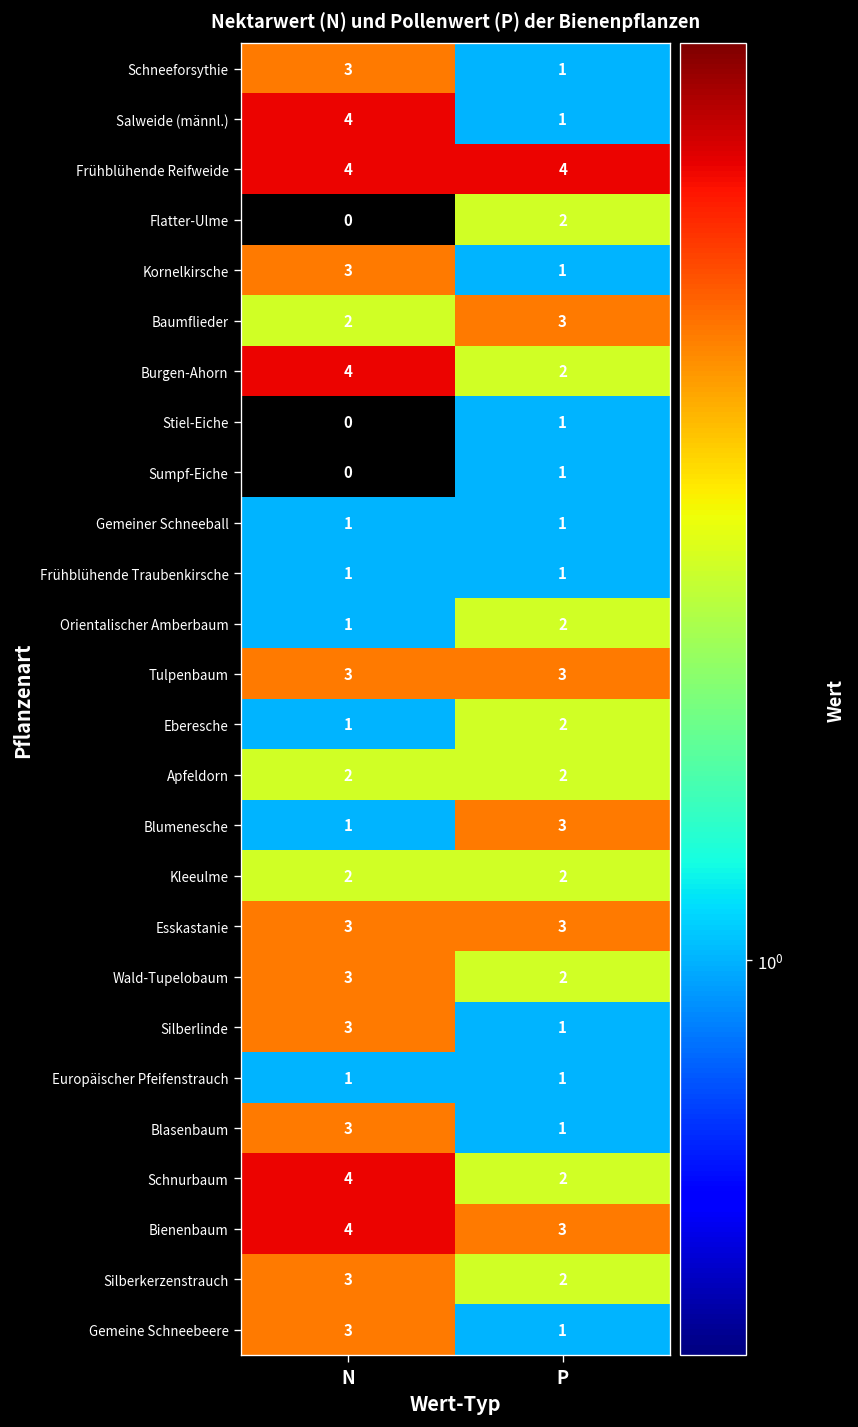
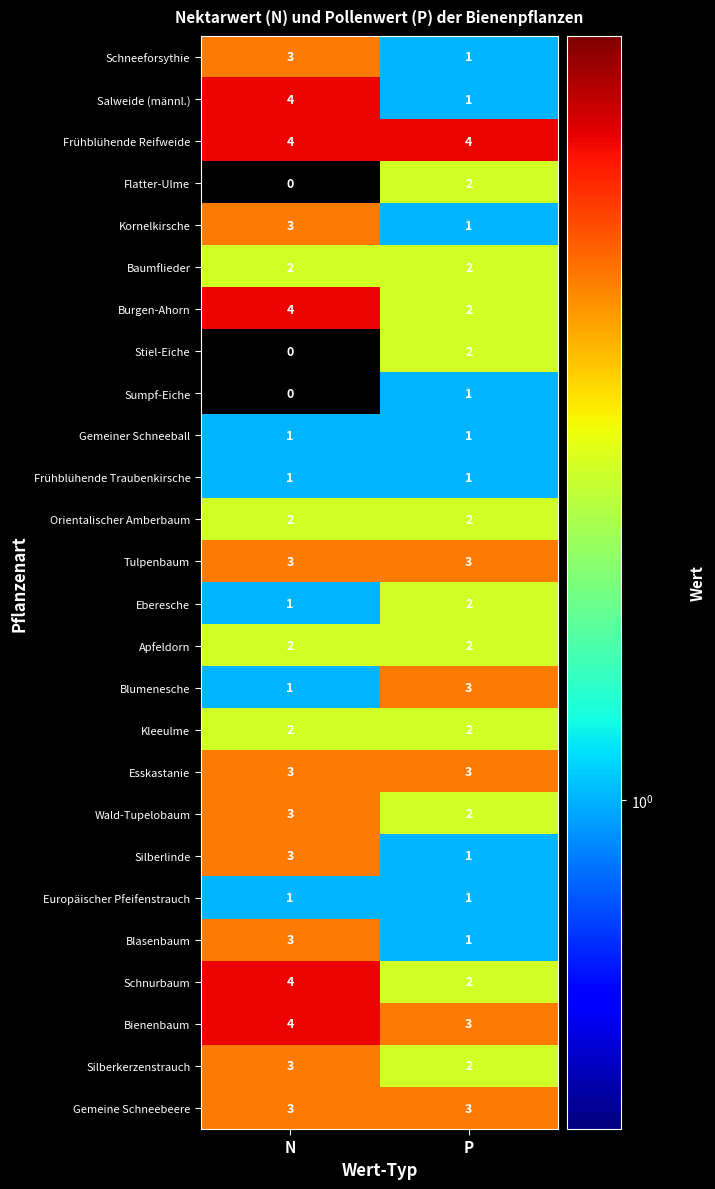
Baumflieder, P: 3 -> 2
Stiel-Eiche, P: 1 -> 2
Orientalischer Amberbaum, N: 1 -> 2
Gemeine Schneebeere, P: 1 -> 3
